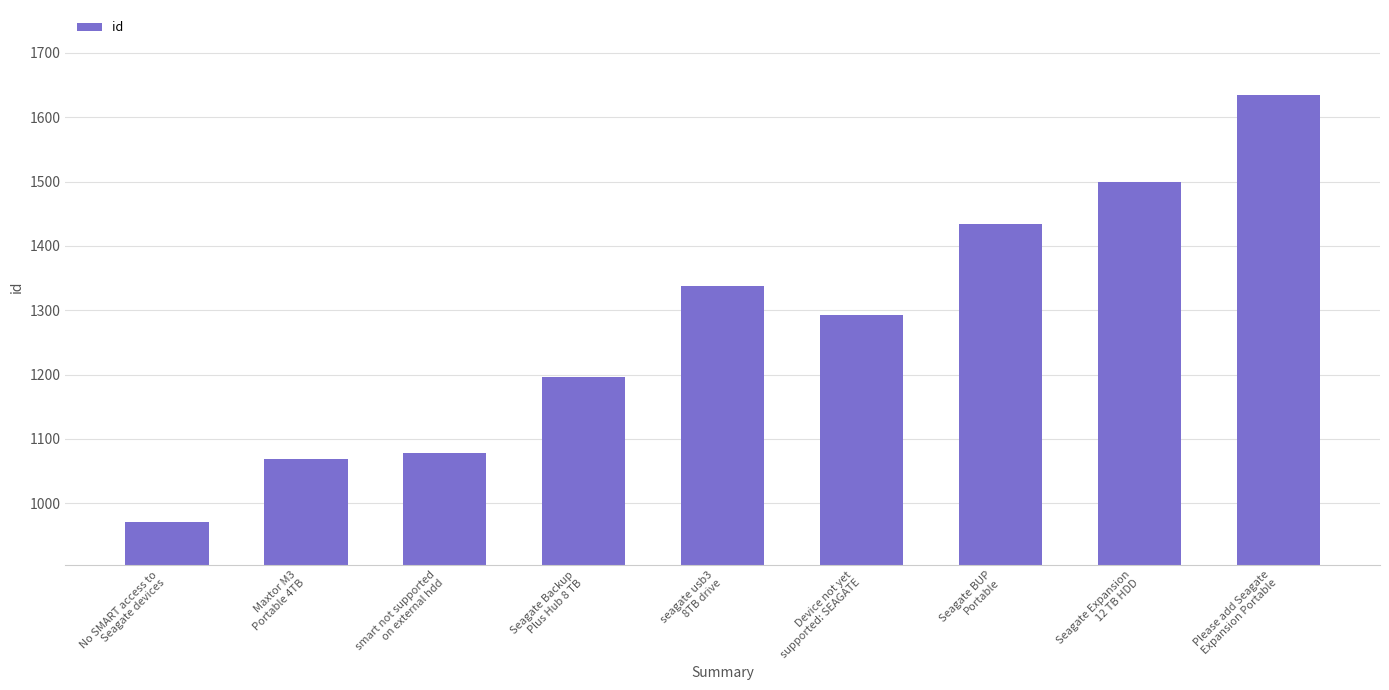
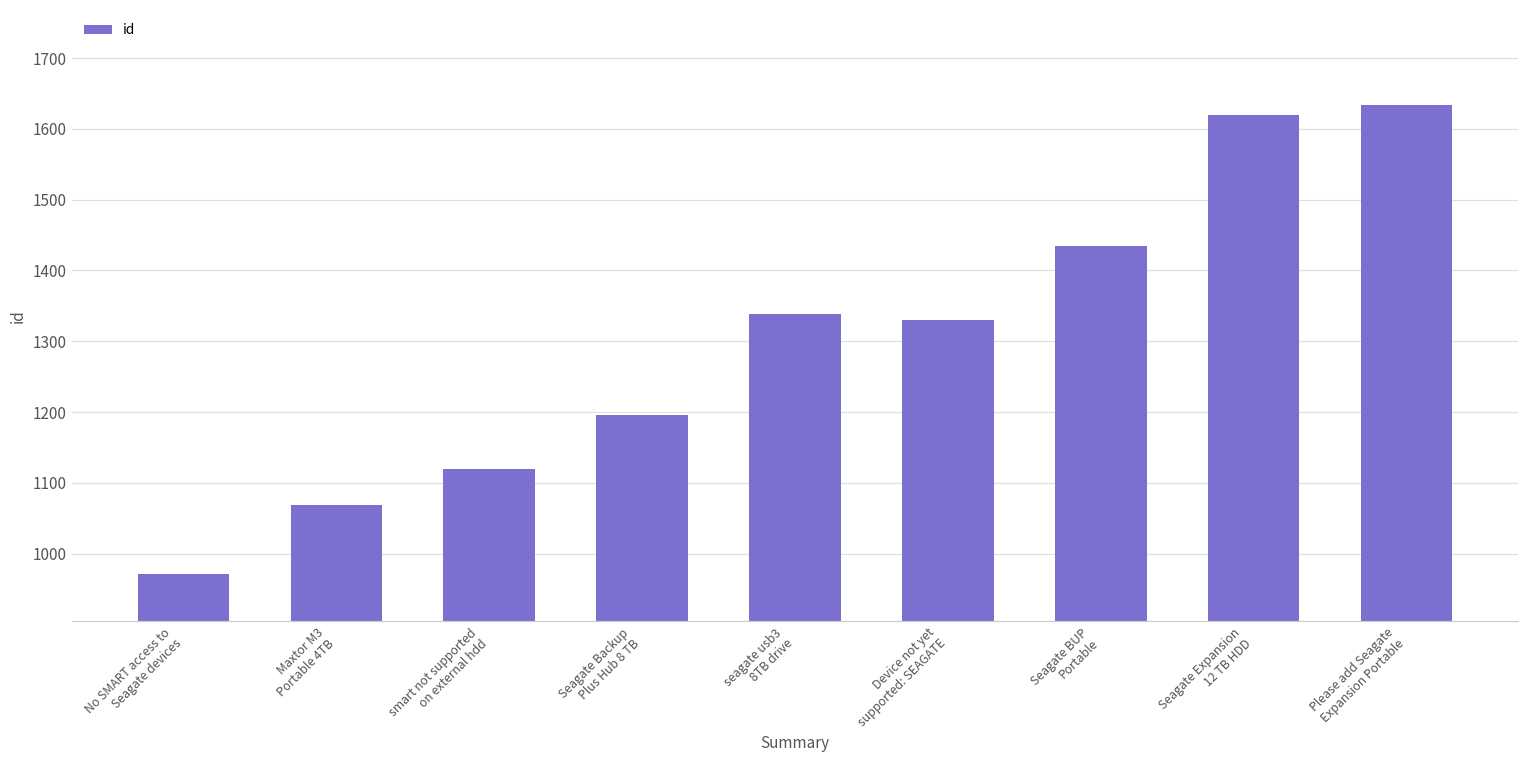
smart not supported on external hdd: 1080 -> 1120
Device not yet supported: SEAGATE: 1290 -> 1330
Seagate Expansion 12 TB HDD: 1500 -> 1620
